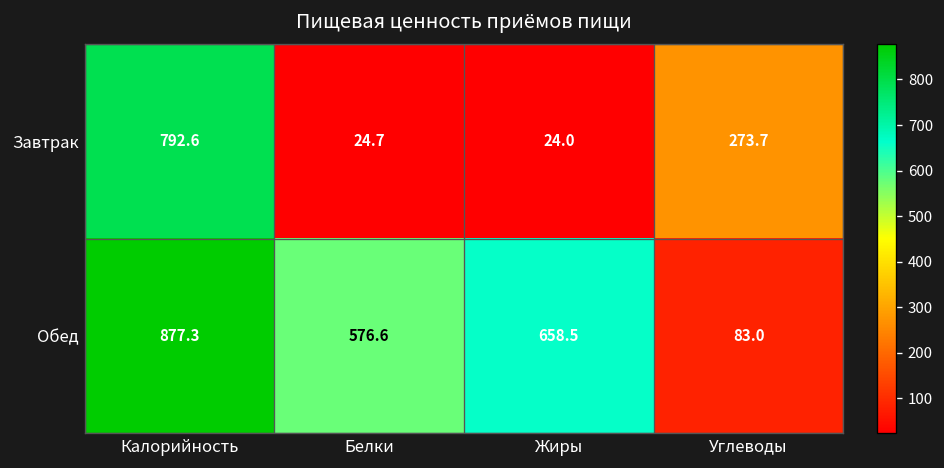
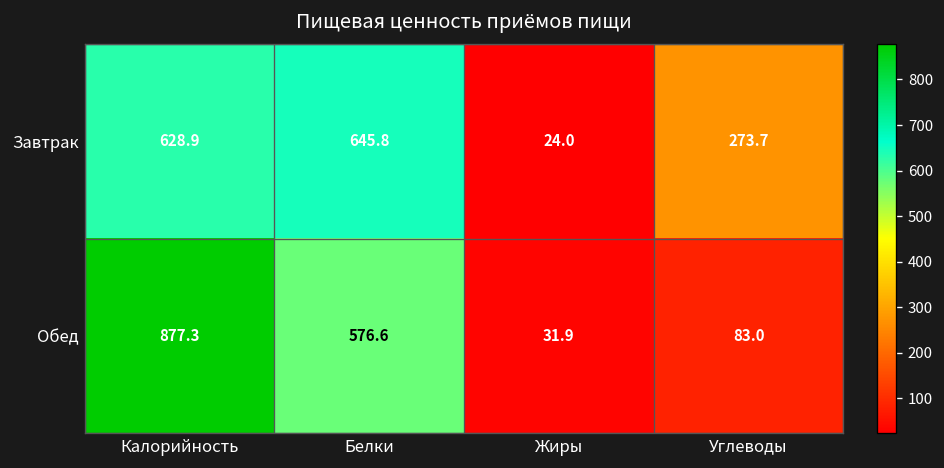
Завтрак, Калорийность: 792.6 -> 628.9
Завтрак, Белки: 24.7 -> 645.8
Обед, Жиры: 658.5 -> 31.9
